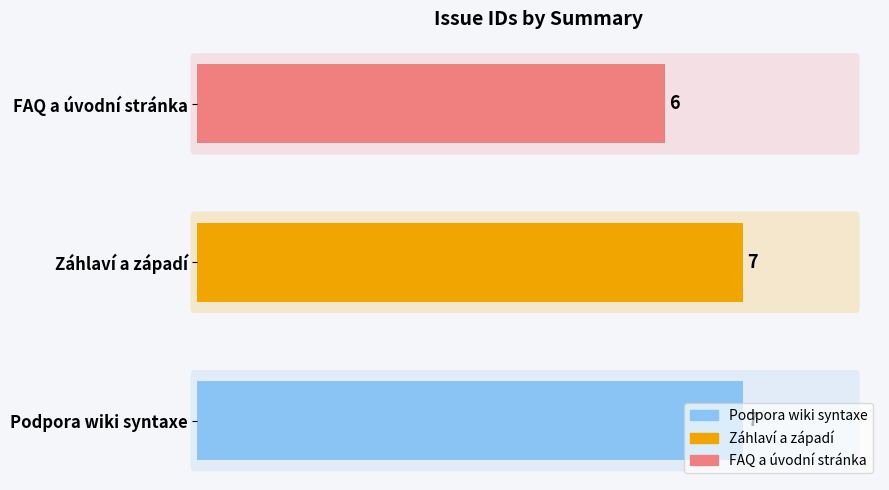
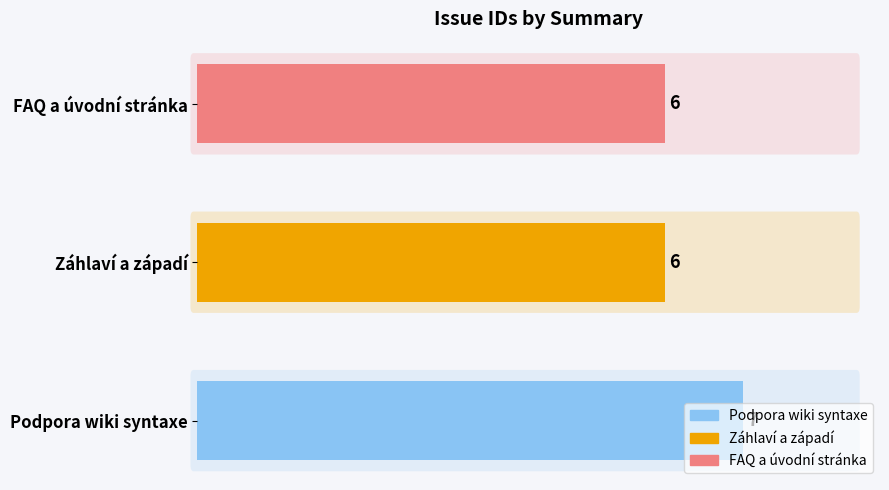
Záhlaví a západí: 7 -> 6
